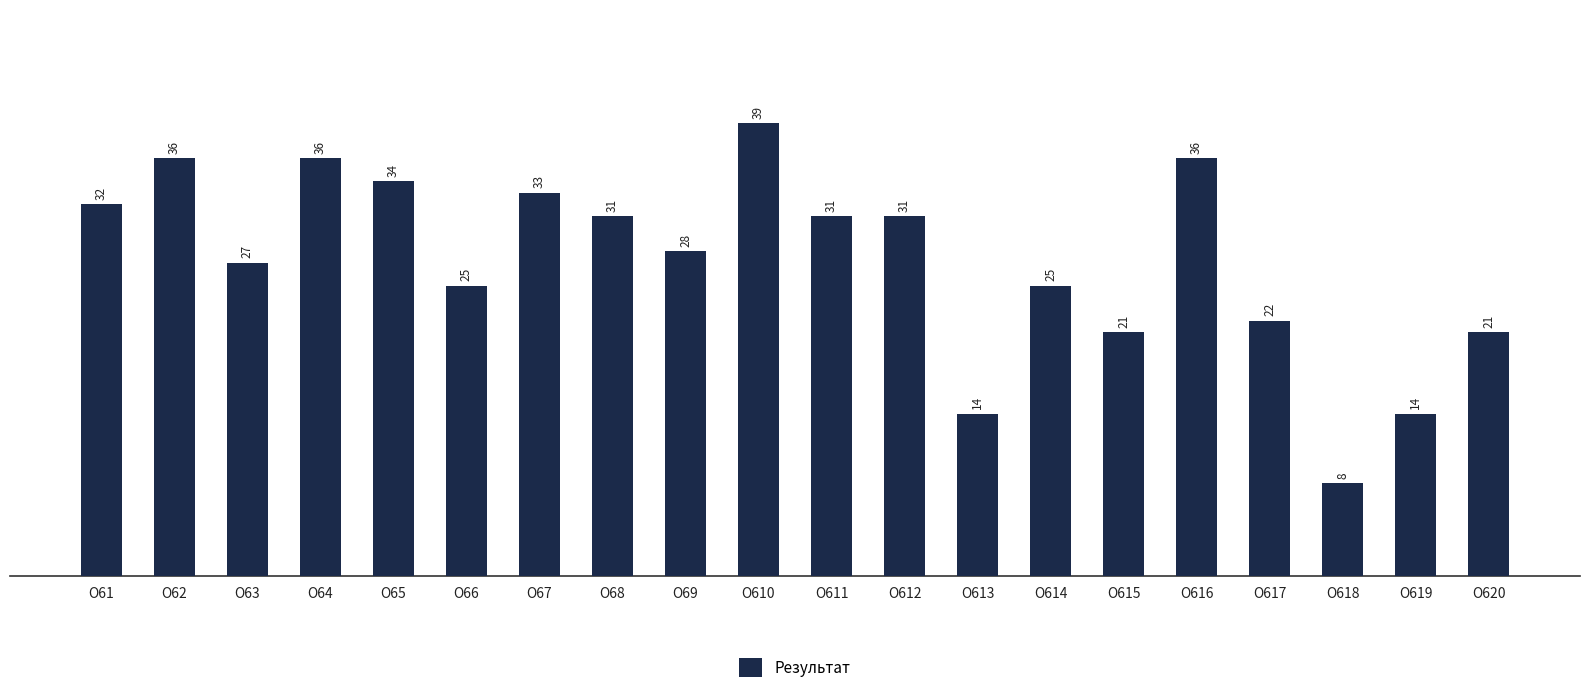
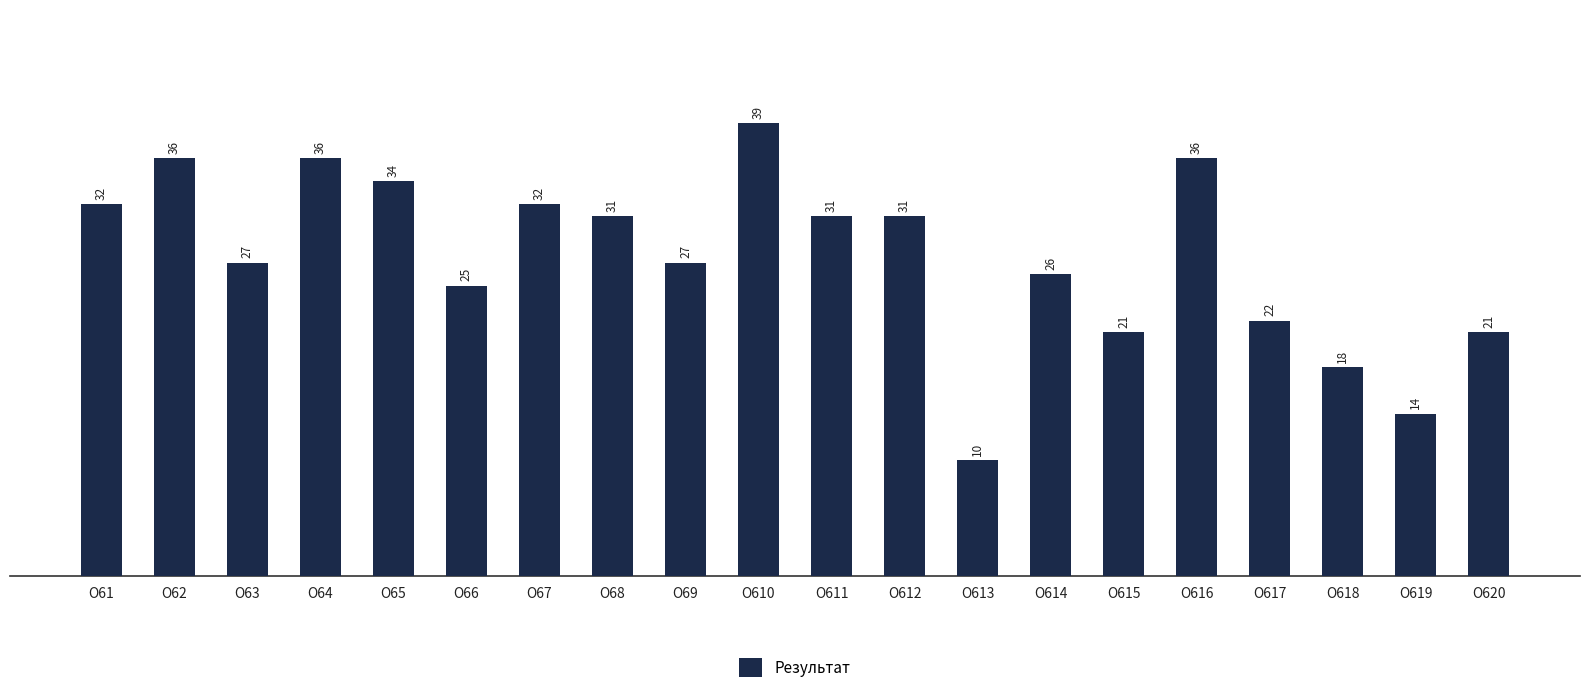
О67: 33 -> 32
О69: 28 -> 27
О613: 14 -> 10
О614: 25 -> 26
О618: 8 -> 18
